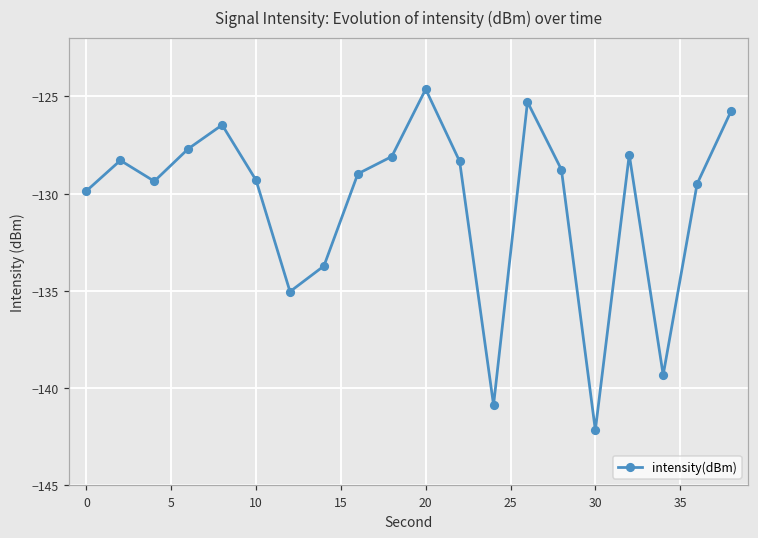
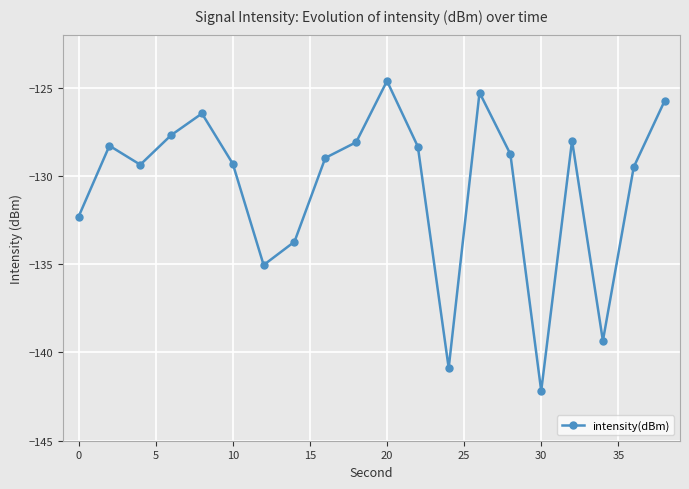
0: -129.9 -> -132.3
